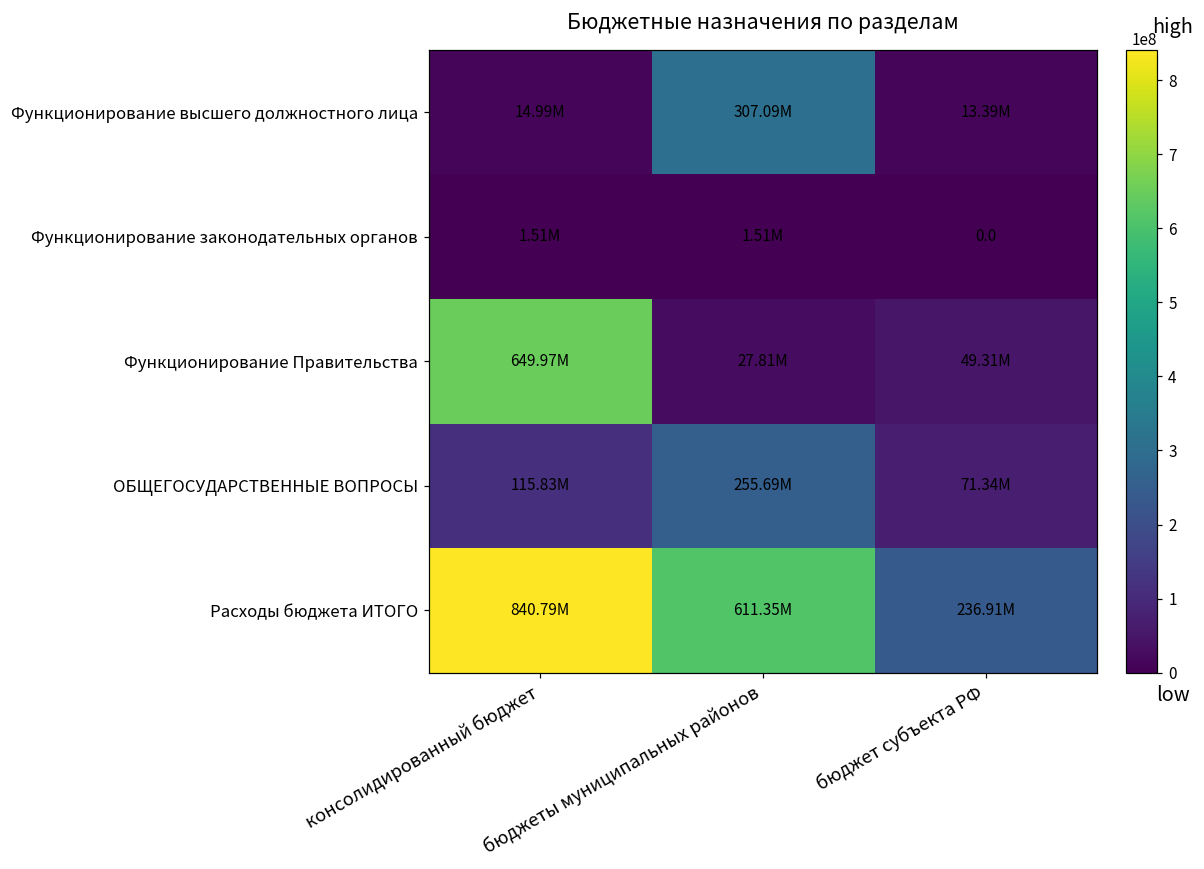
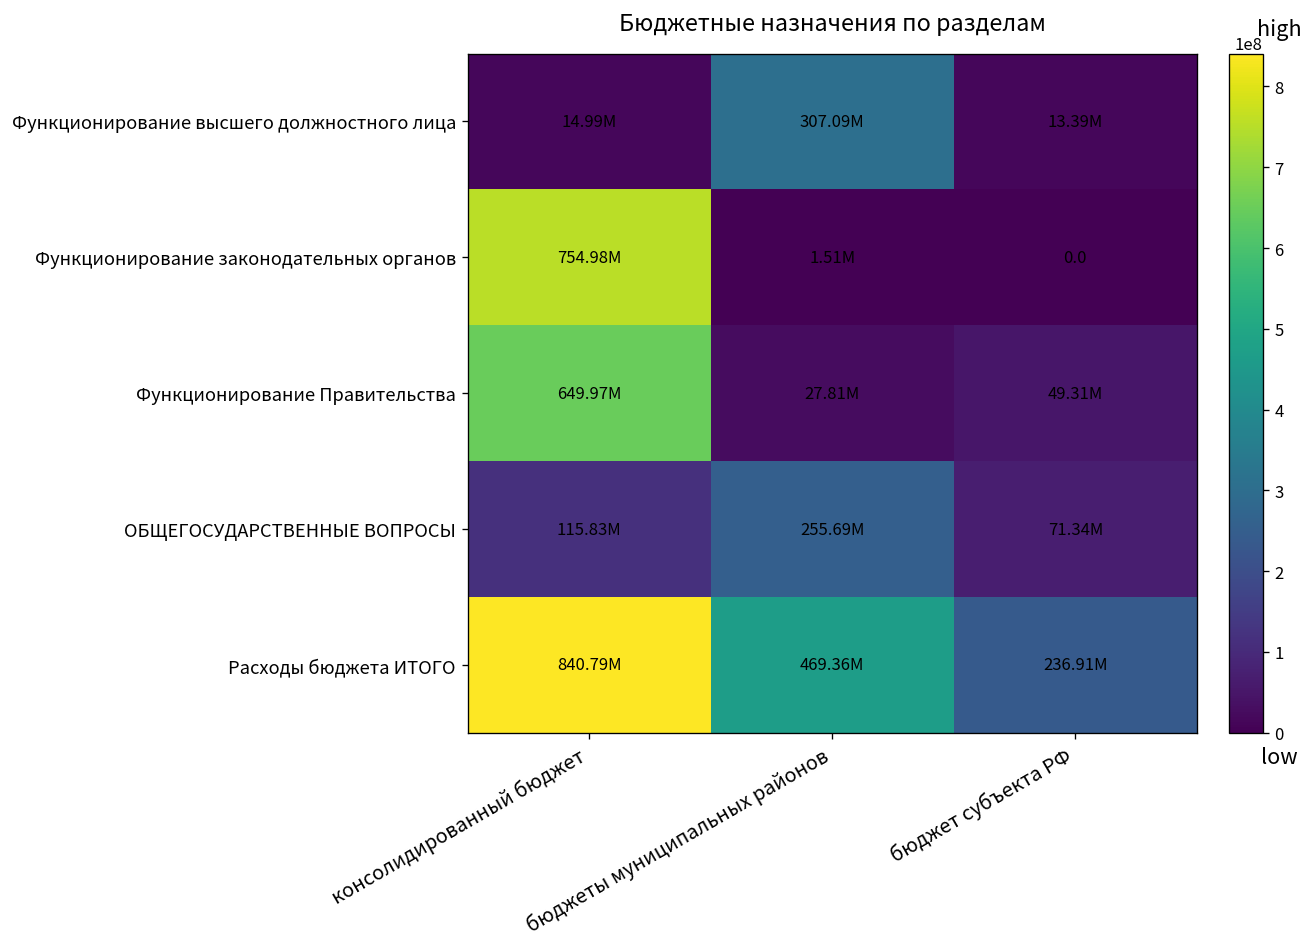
Функционирование законодательных органов, консолидированный бюджет: 1.51M -> 754.98M
Расходы бюджета ИТОГО, бюджеты муниципальных районов: 611.35M -> 469.36M
